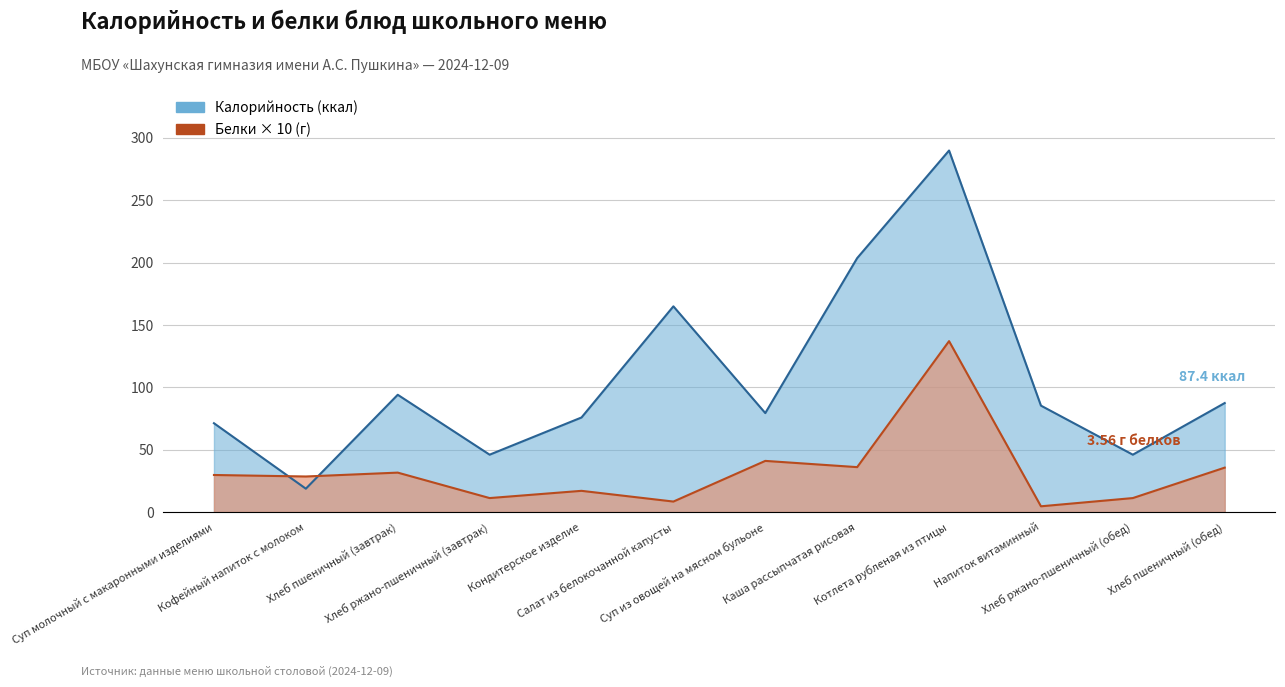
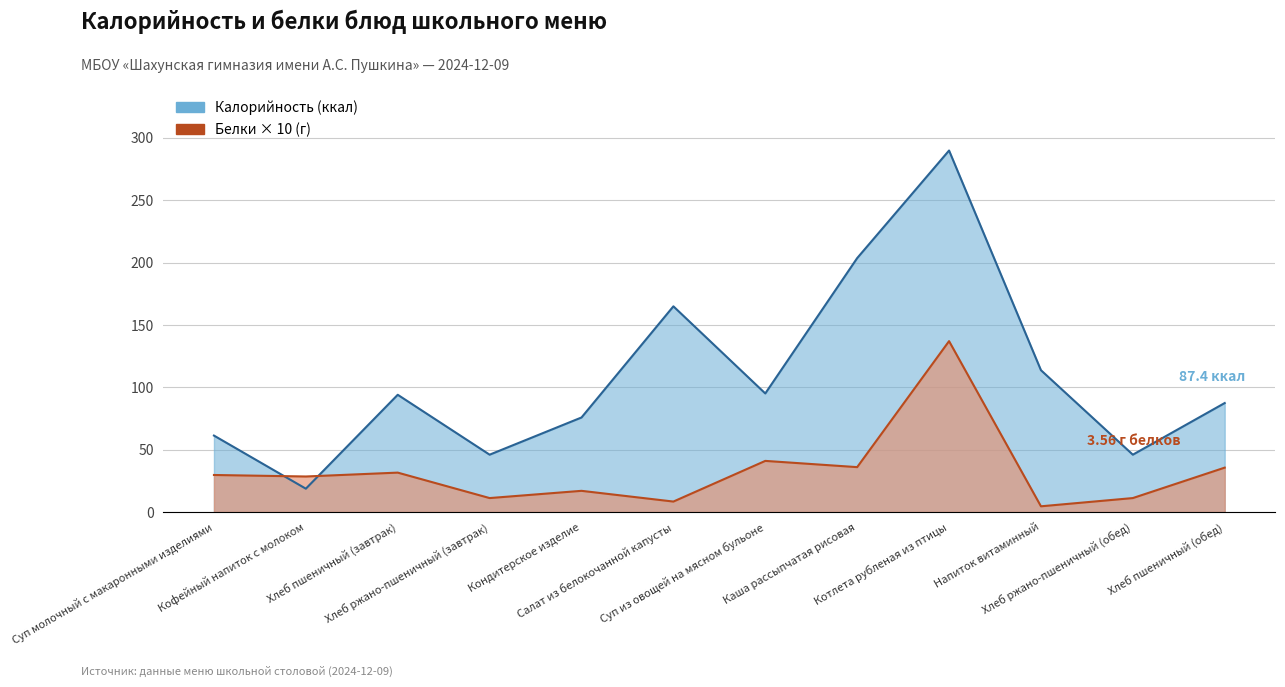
Калорийность (ккал), Суп молочный с макаронными изделиями: 71 -> 61
Калорийность (ккал), Суп из овощей на мясном бульоне: 79 -> 95
Калорийность (ккал), Напиток витаминный: 85 -> 114
